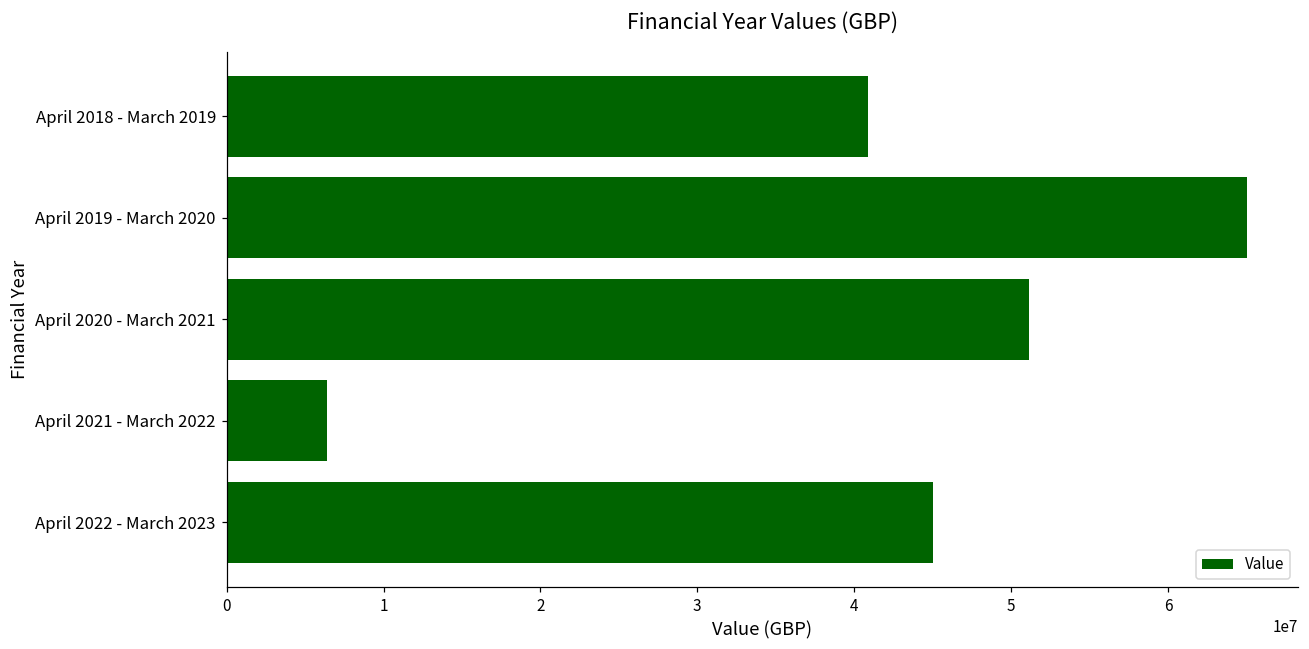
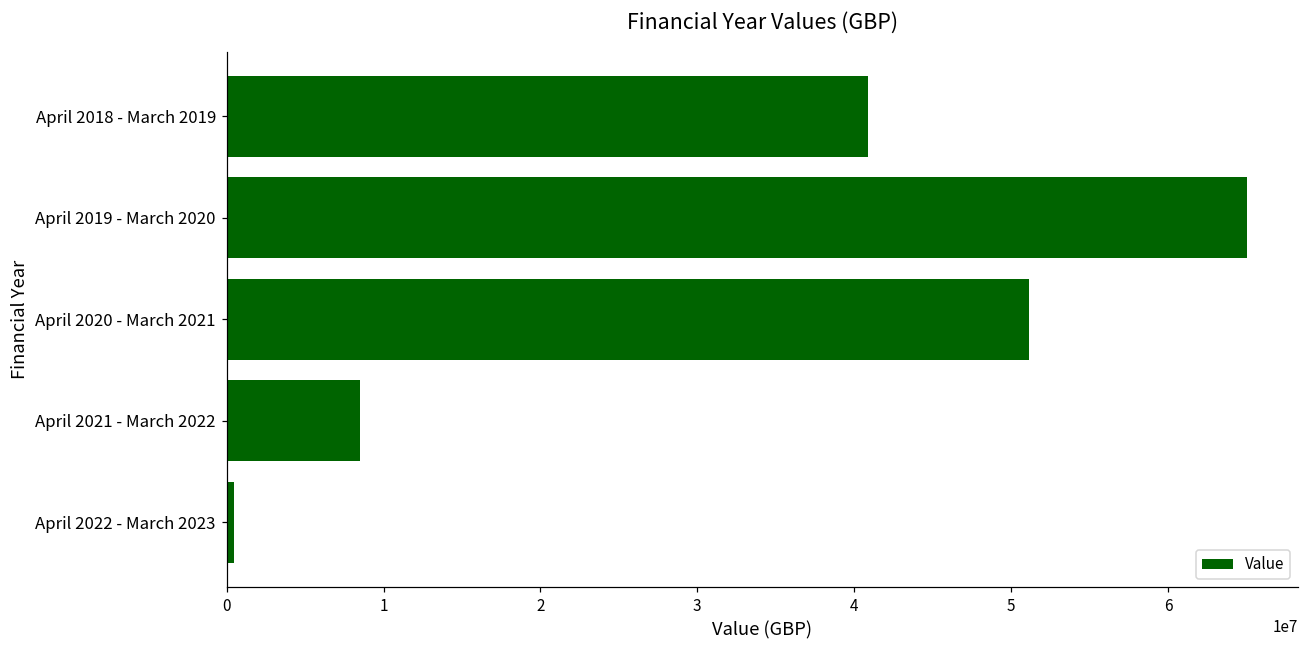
April 2021 - March 2022: 6400000 -> 8500000
April 2022 - March 2023: 45000000 -> 500000
